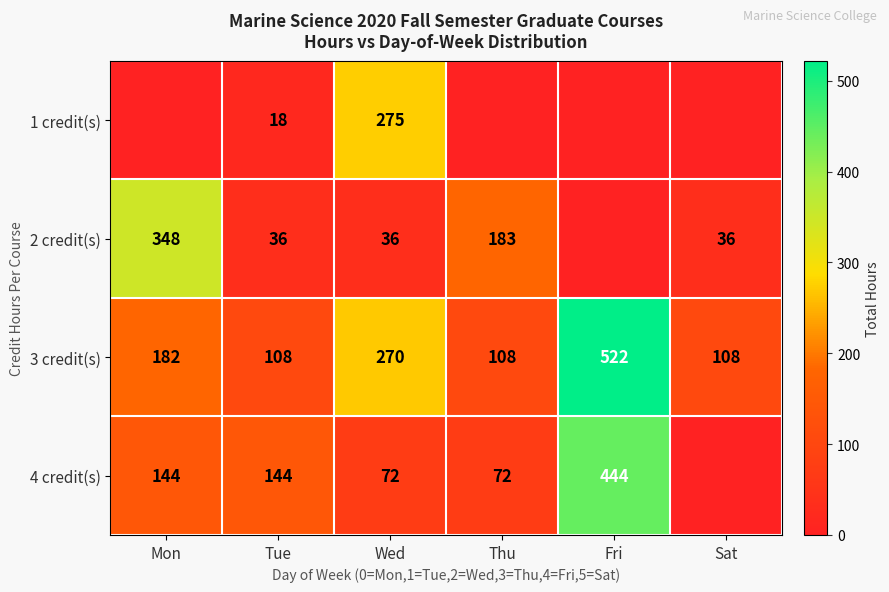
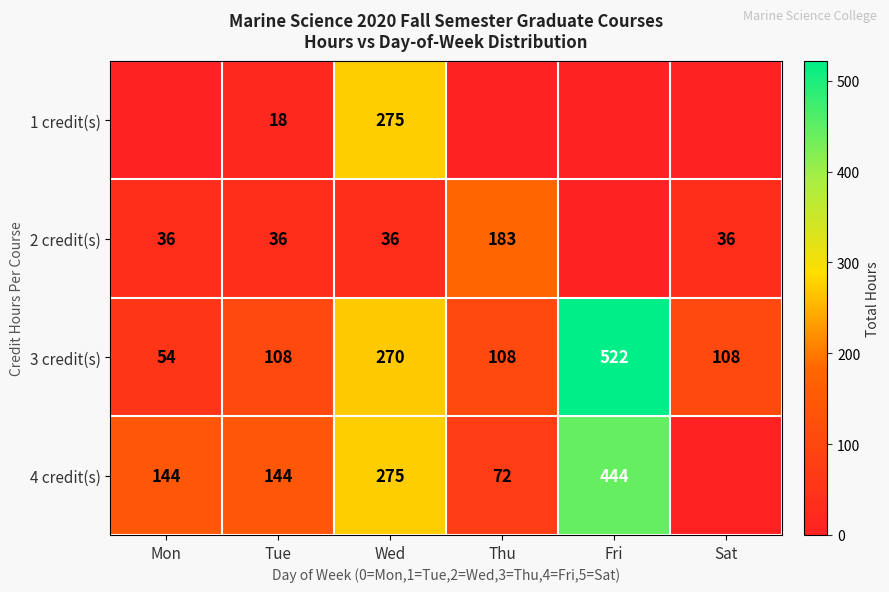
2 credit(s), Mon: 348 -> 36
3 credit(s), Mon: 182 -> 54
4 credit(s), Wed: 72 -> 275
